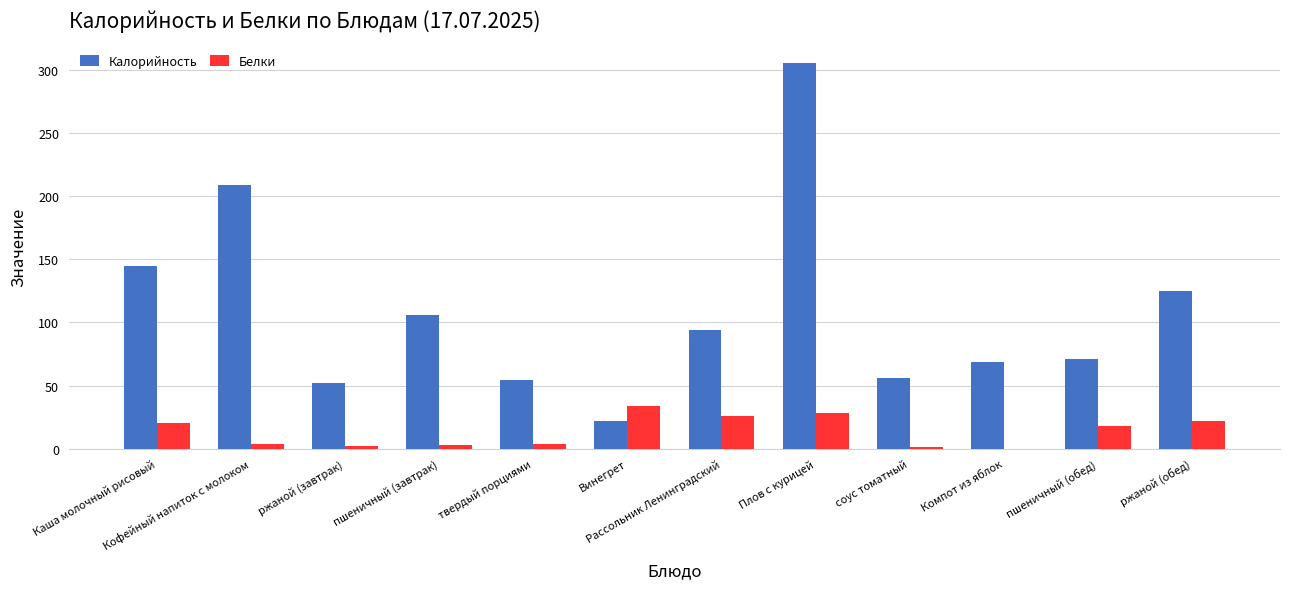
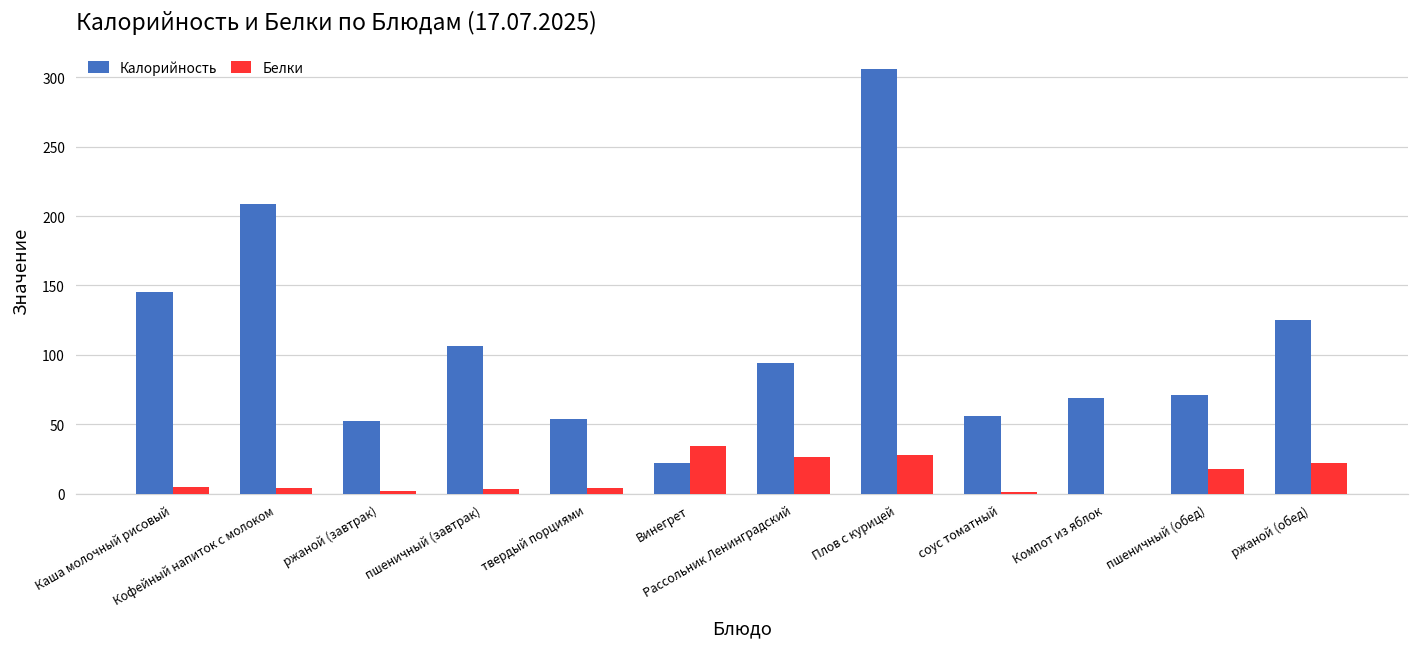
Белки, Каша молочный рисовый: 20 -> 5
